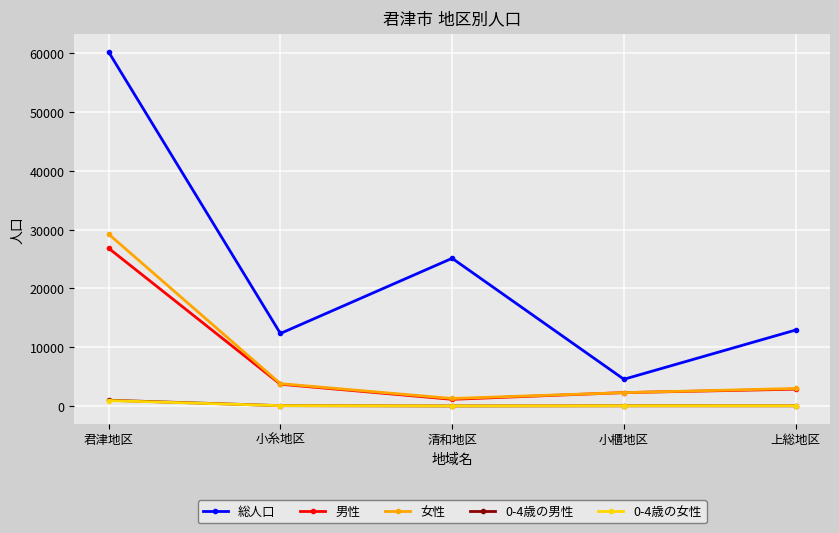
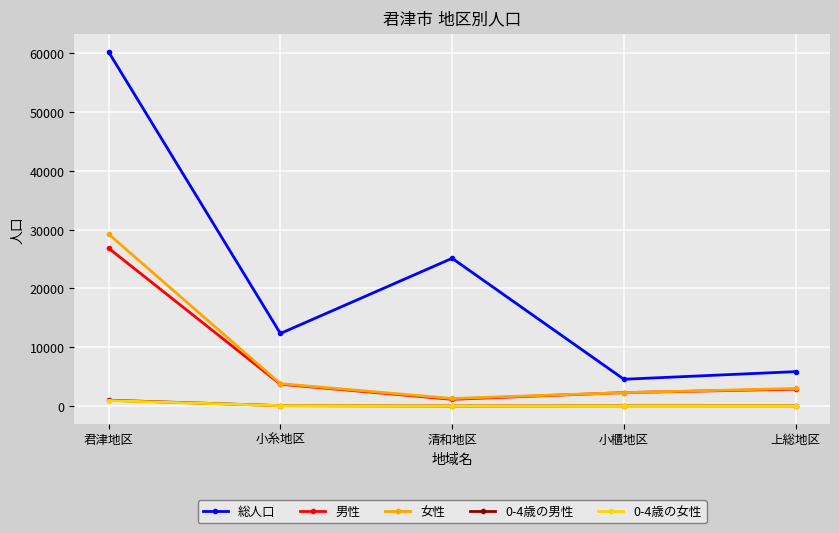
総人口, 上総地区: 13000 -> 6000
